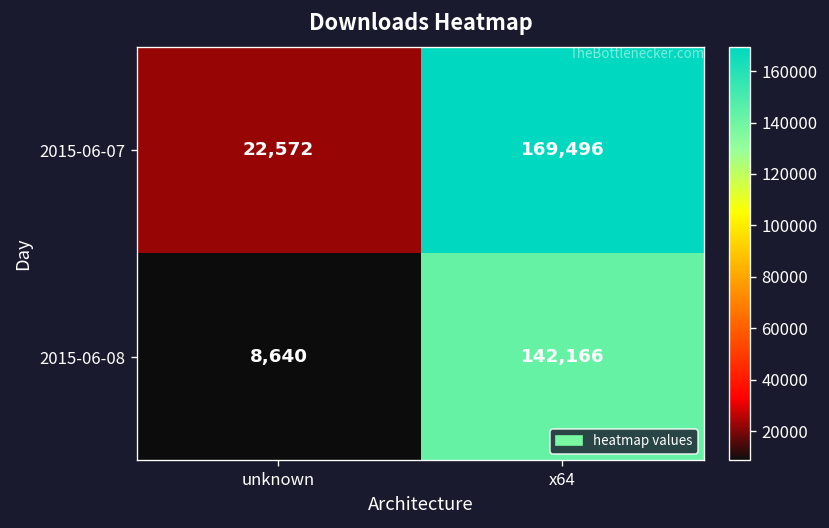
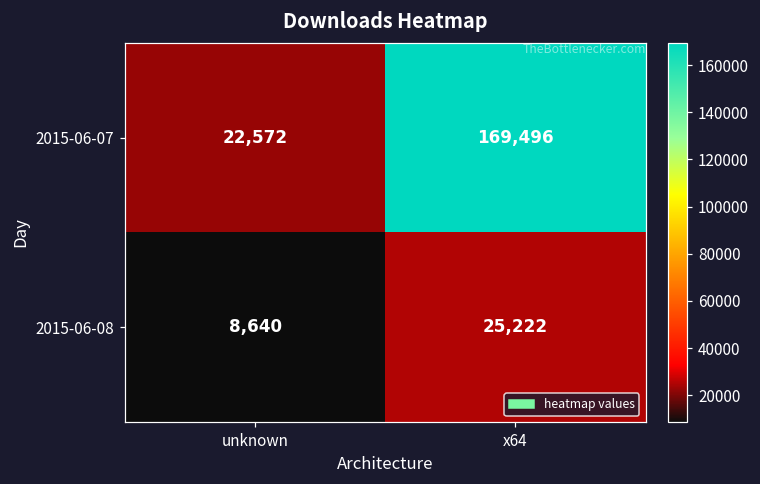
2015-06-08, x64: 142,166 -> 25,222
